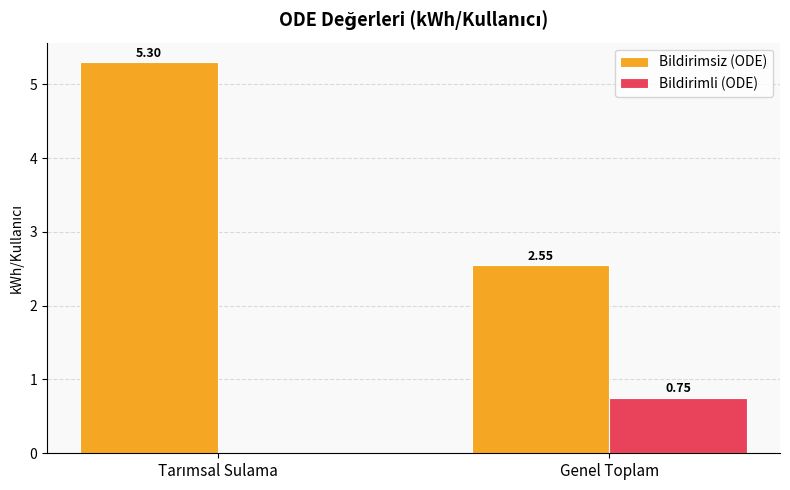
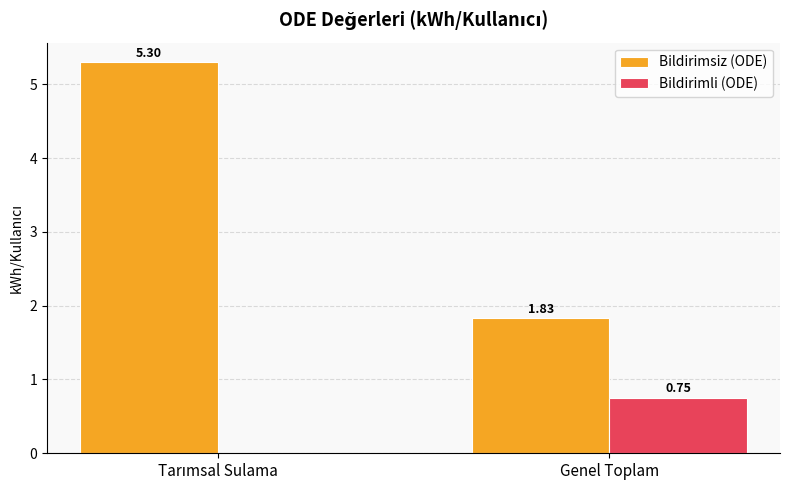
Bildirimsiz (ODE), Genel Toplam: 2.55 -> 1.83
